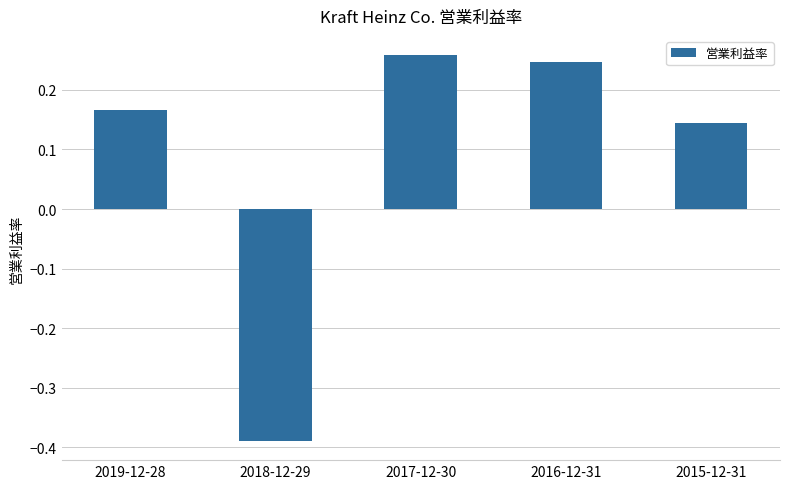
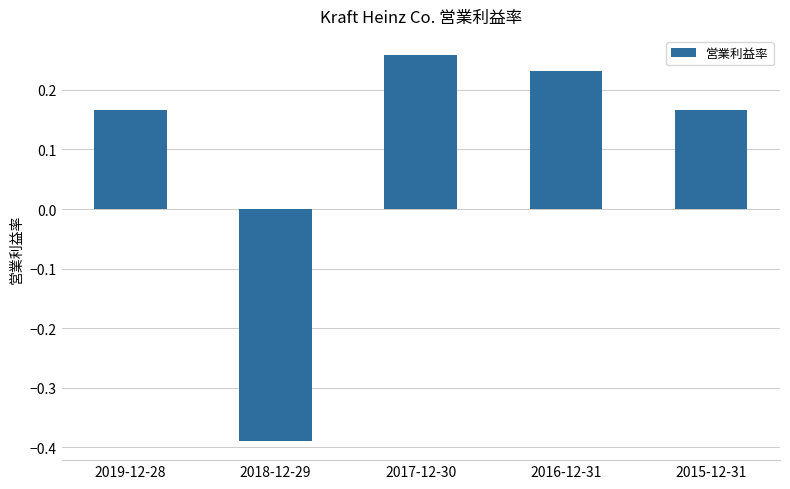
2016-12-31: 0.25 -> 0.23
2015-12-31: 0.14 -> 0.17
